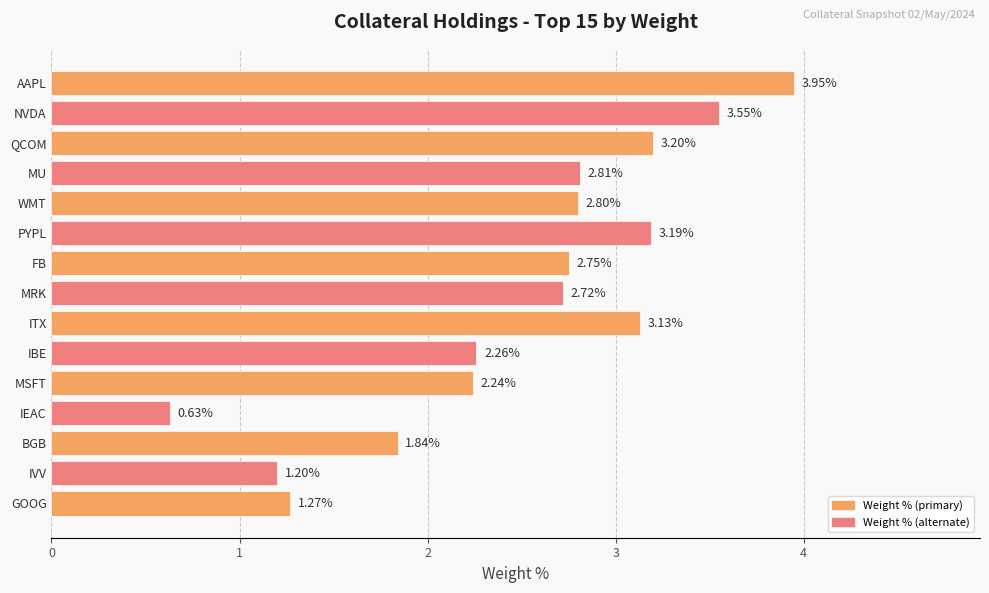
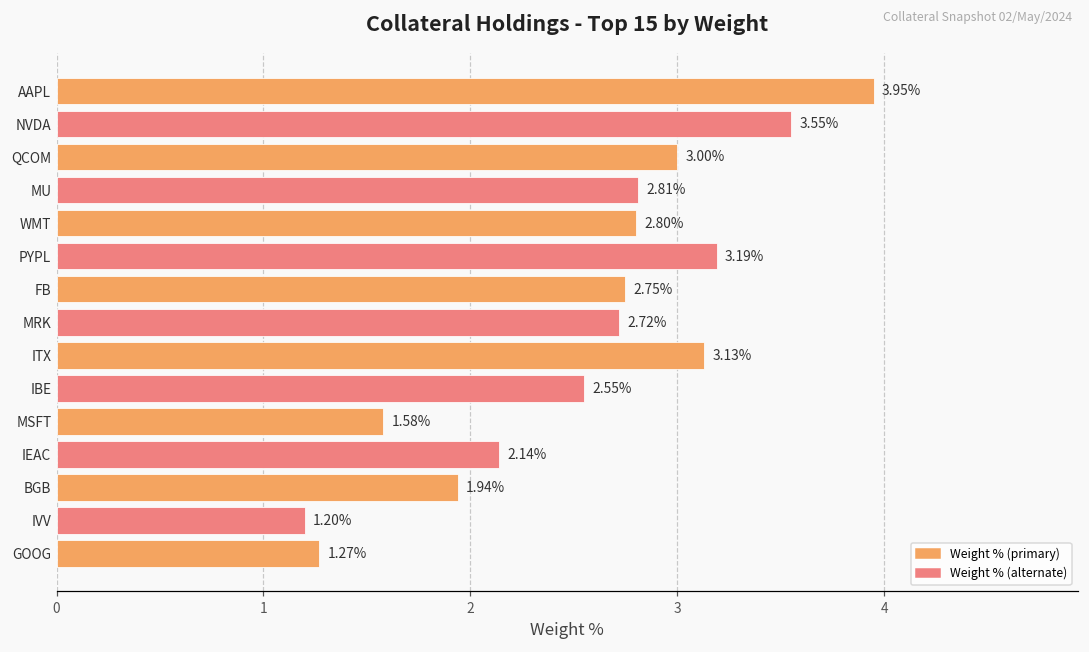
QCOM: 3.20% -> 3.00%
IBE: 2.26% -> 2.55%
MSFT: 2.24% -> 1.58%
IEAC: 0.63% -> 2.14%
BGB: 1.84% -> 1.94%
